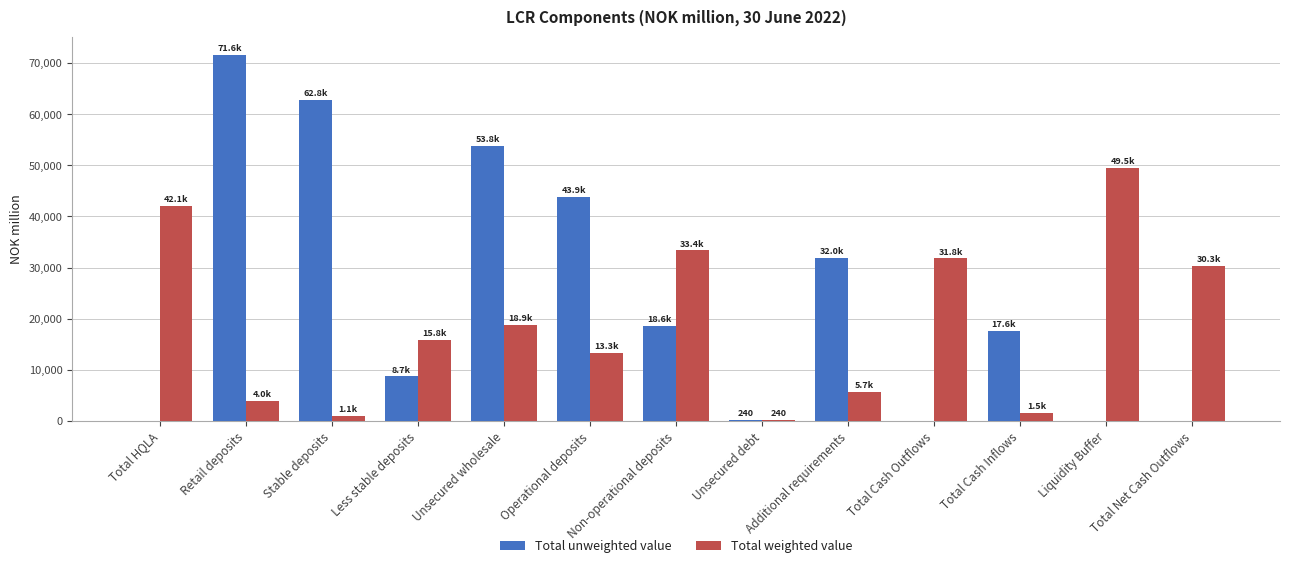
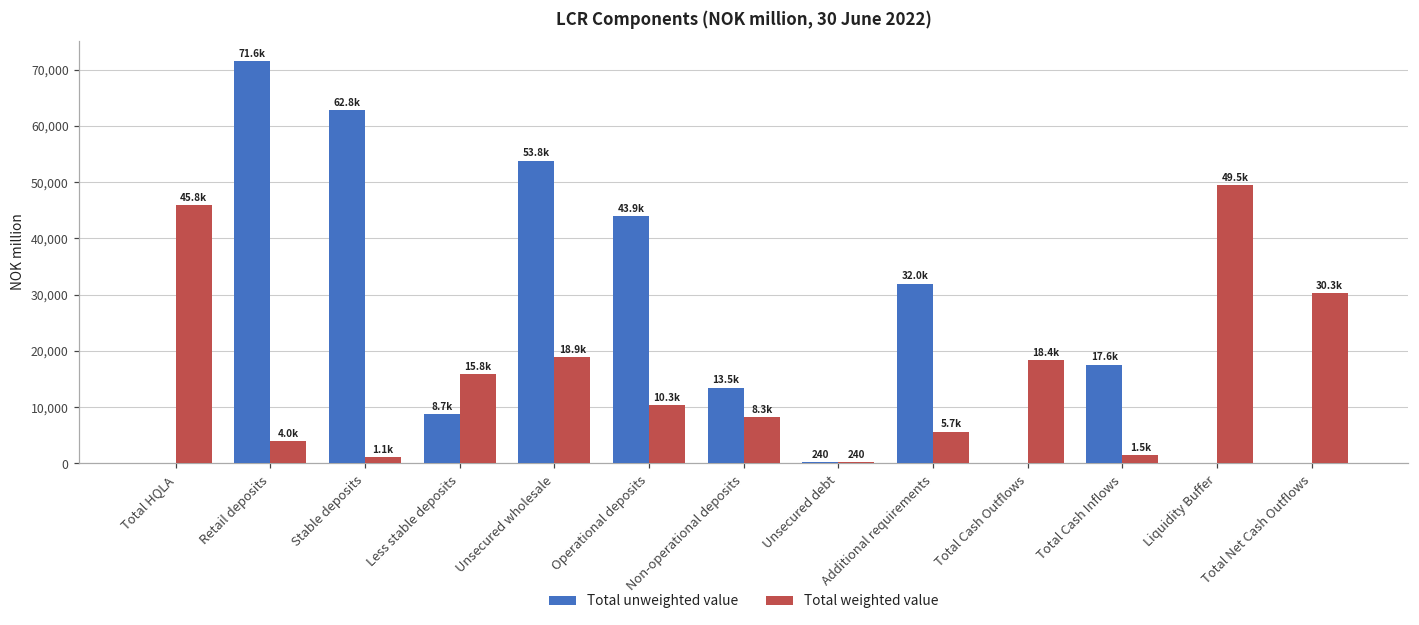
Total weighted value, Total HQLA: 42.1k -> 45.8k
Total weighted value, Operational deposits: 13.3k -> 10.3k
Total unweighted value, Non-operational deposits: 18.6k -> 13.5k
Total weighted value, Non-operational deposits: 33.4k -> 8.3k
Total weighted value, Total Cash Outflows: 31.8k -> 18.4k
